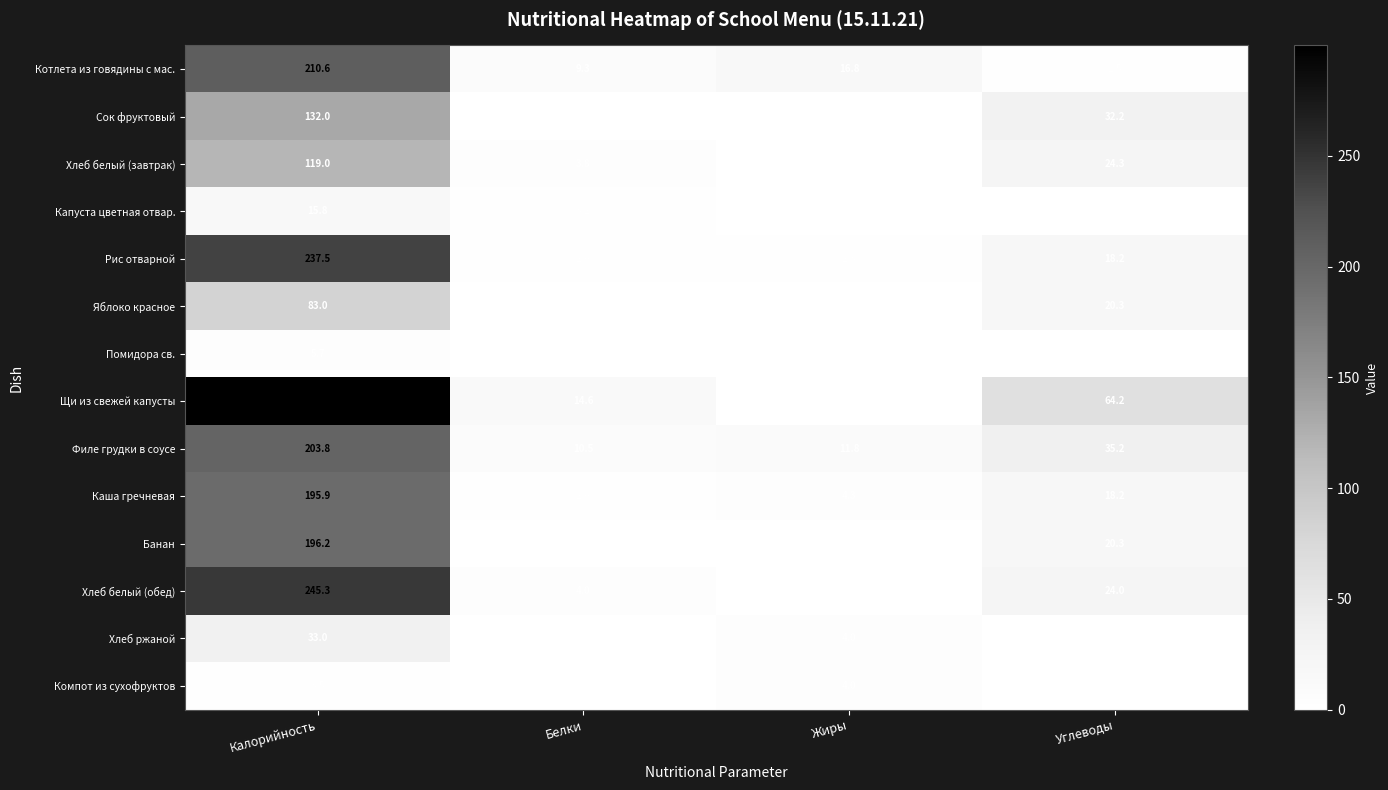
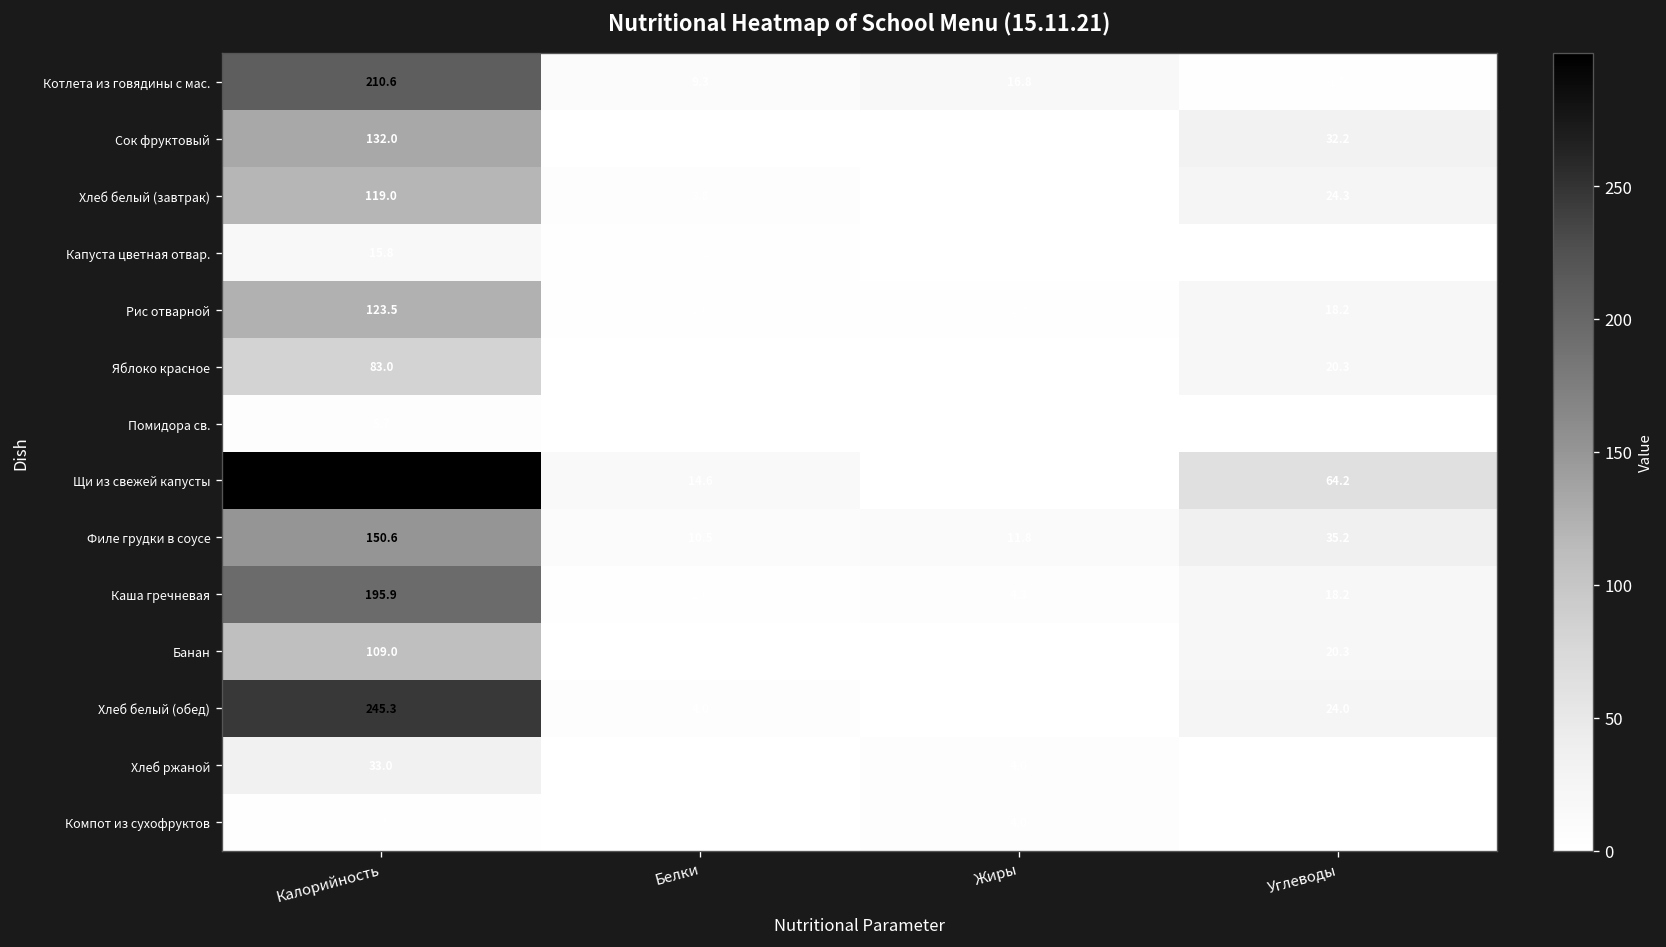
Рис отварной, Калорийность: 237.5 -> 123.5
Филе грудки в соусе, Калорийность: 203.8 -> 150.6
Банан, Калорийность: 196.2 -> 109.0
